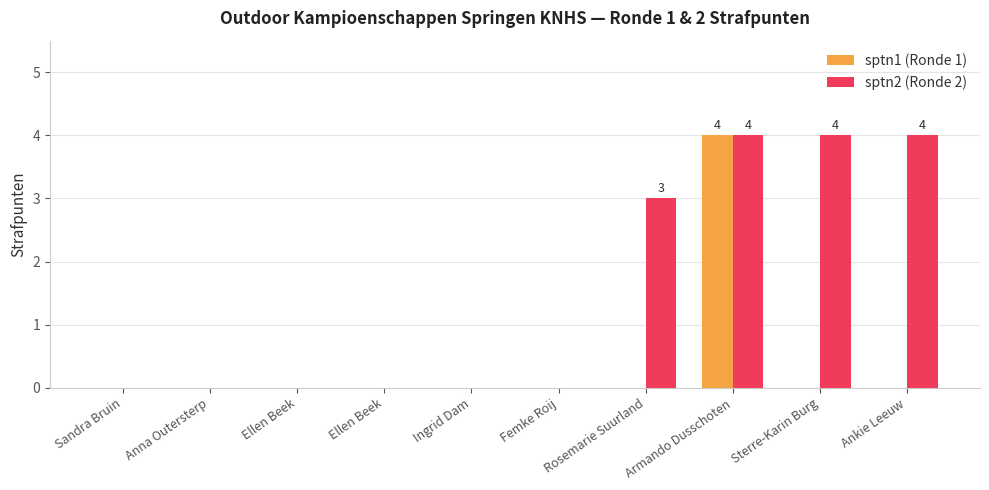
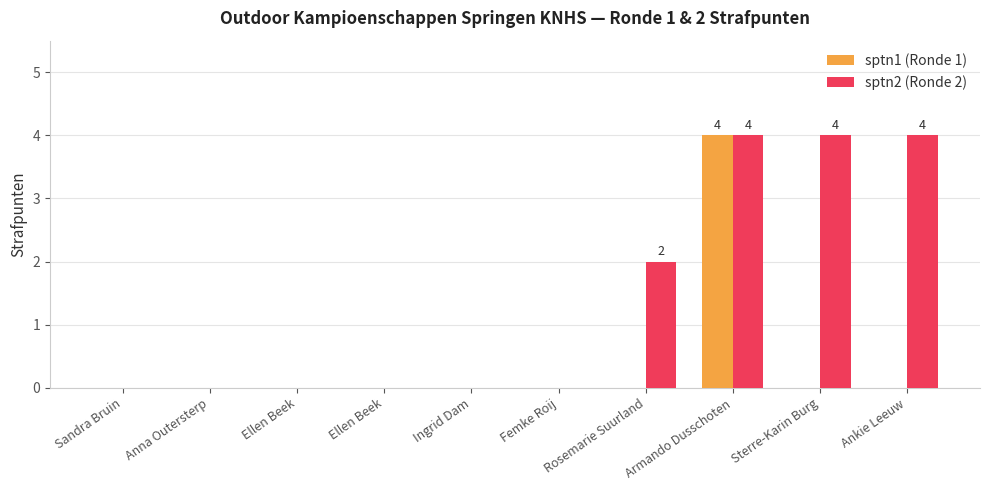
sptn2 (Ronde 2), Rosemarie Suurland: 3 -> 2
